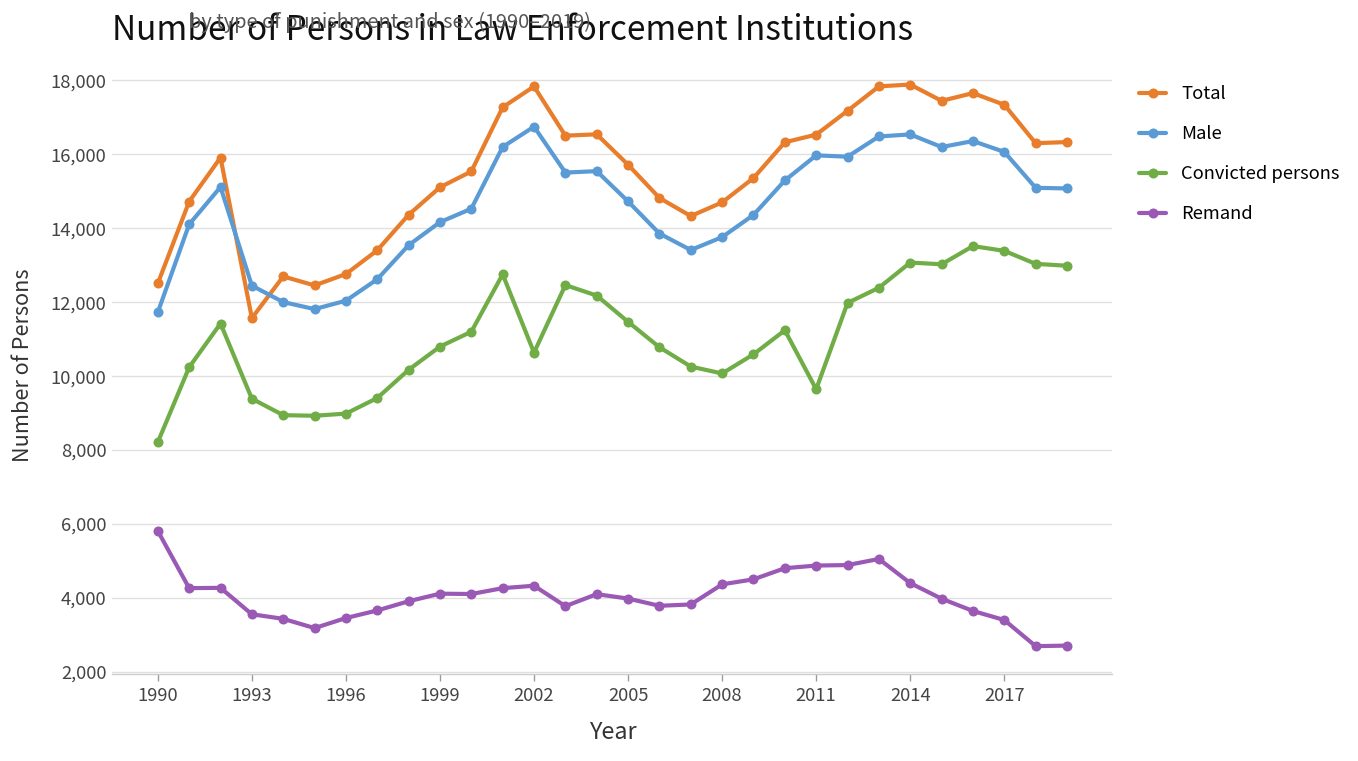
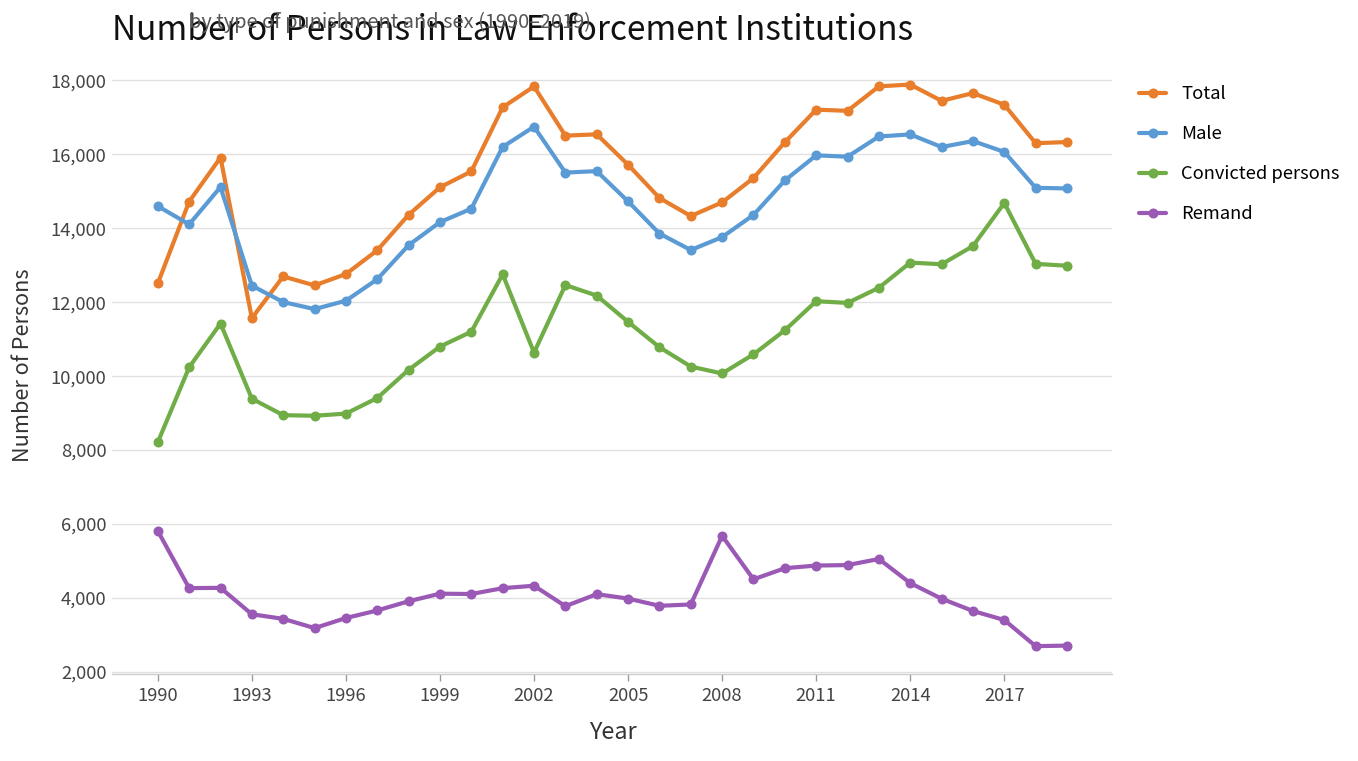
Male, 1990: 11,700 -> 14,600
Remand, 2008: 4,400 -> 5,700
Total, 2011: 16,500 -> 17,200
Convicted persons, 2011: 9,600 -> 12,000
Convicted persons, 2017: 13,400 -> 14,700
